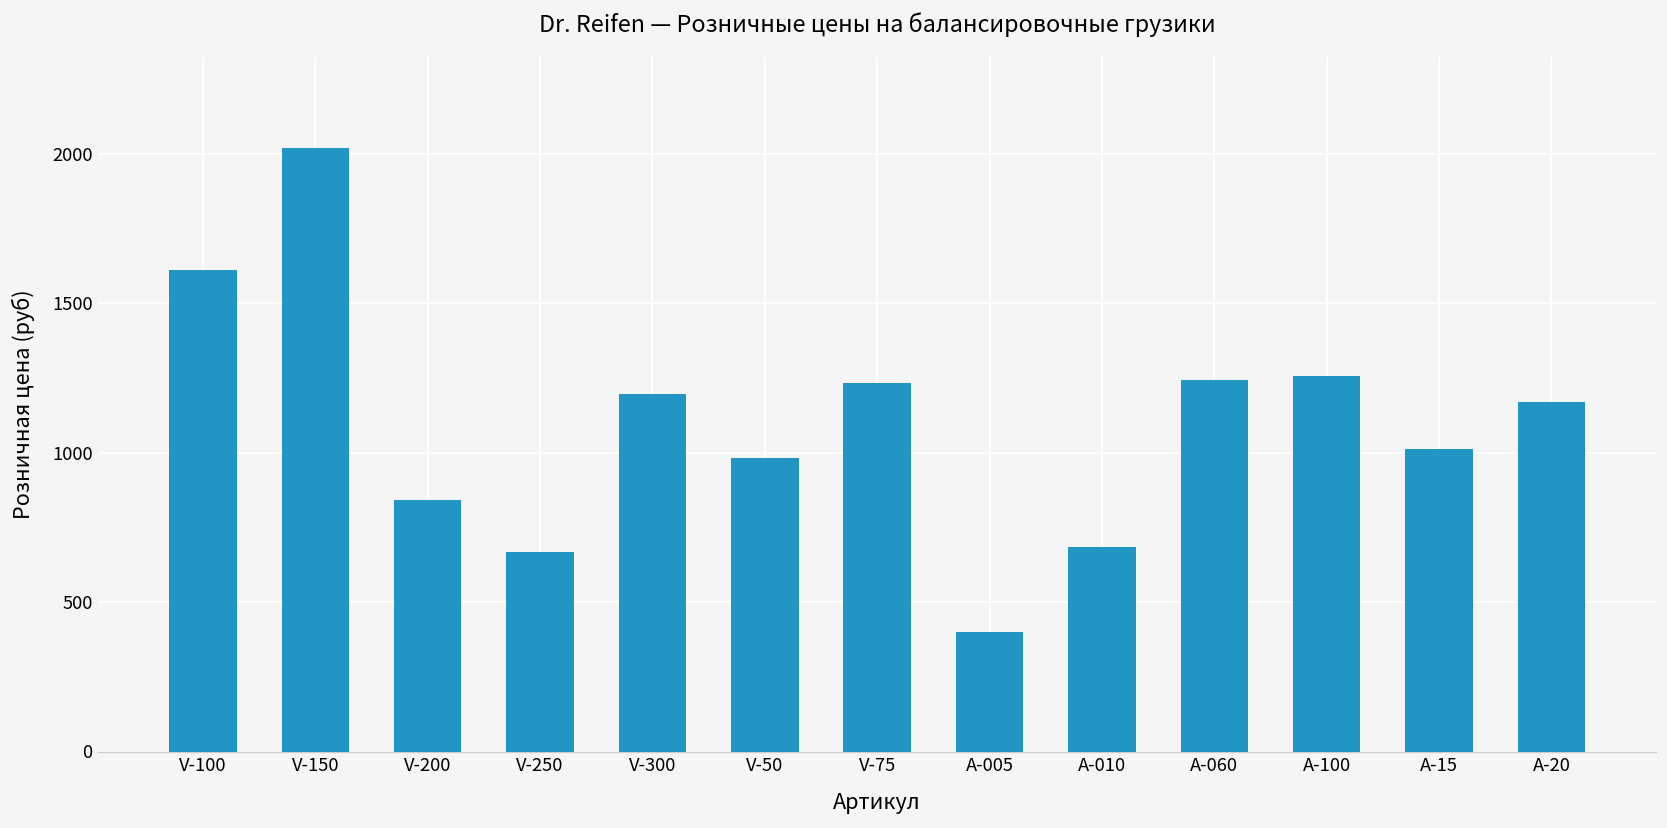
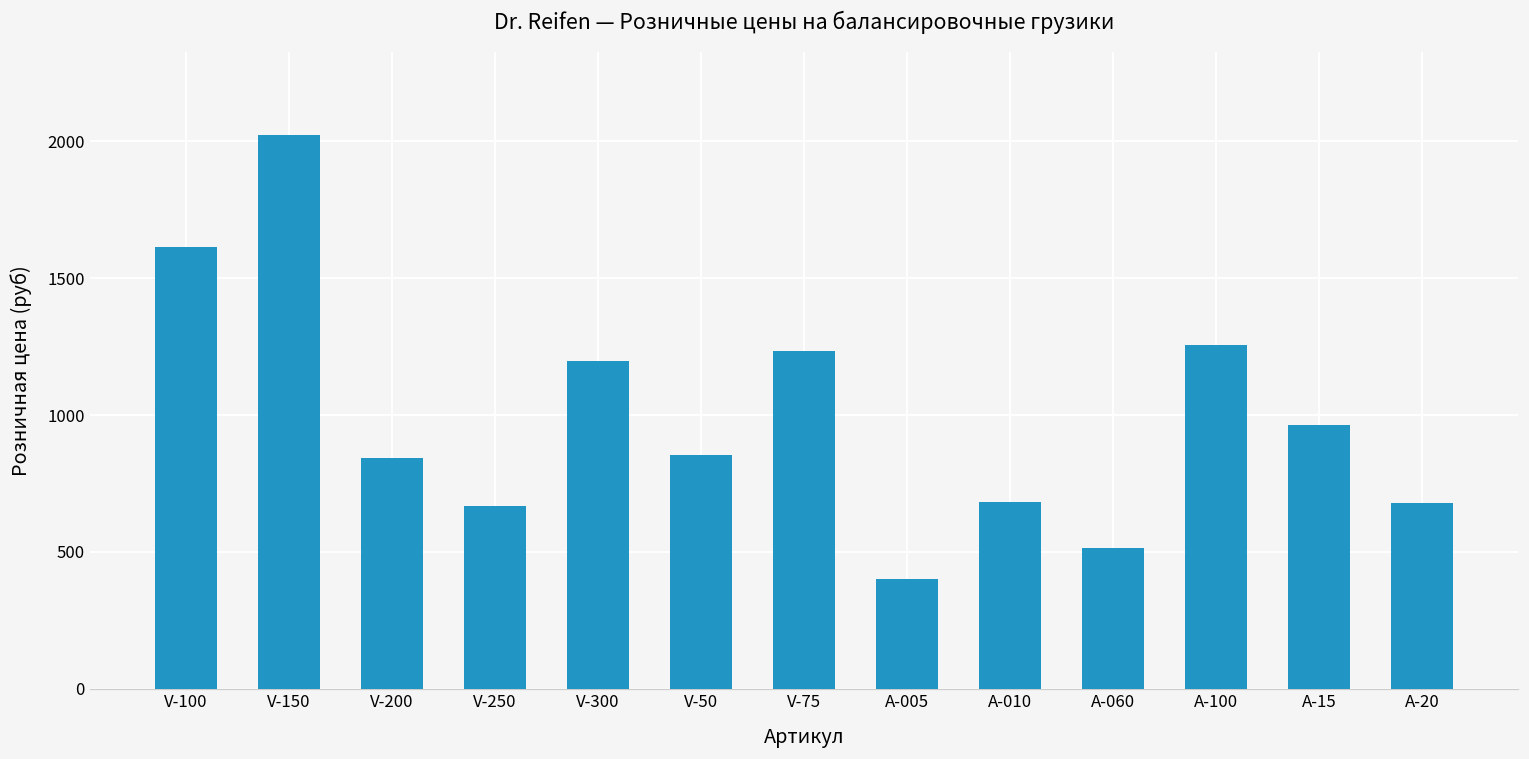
V-50: 980 -> 850
A-060: 1240 -> 510
A-15: 1010 -> 960
A-20: 1170 -> 680
